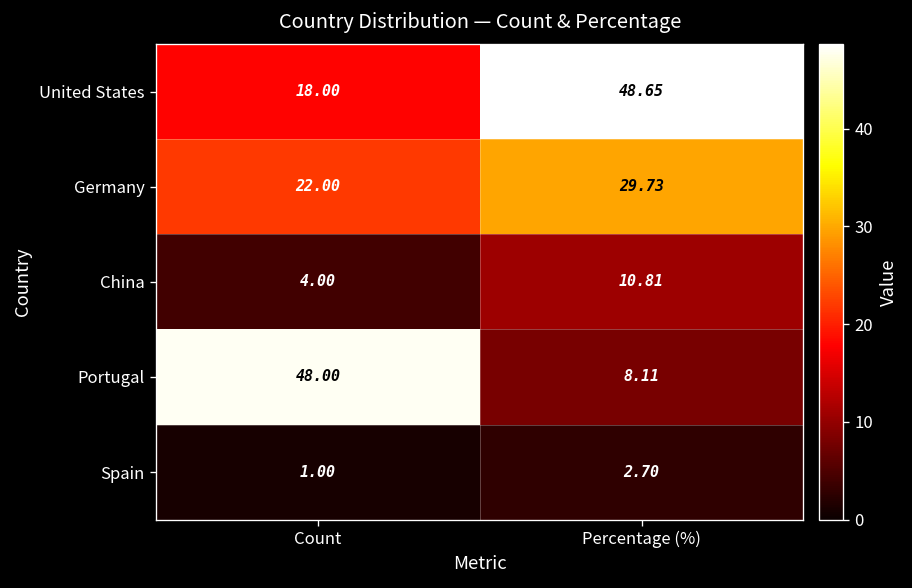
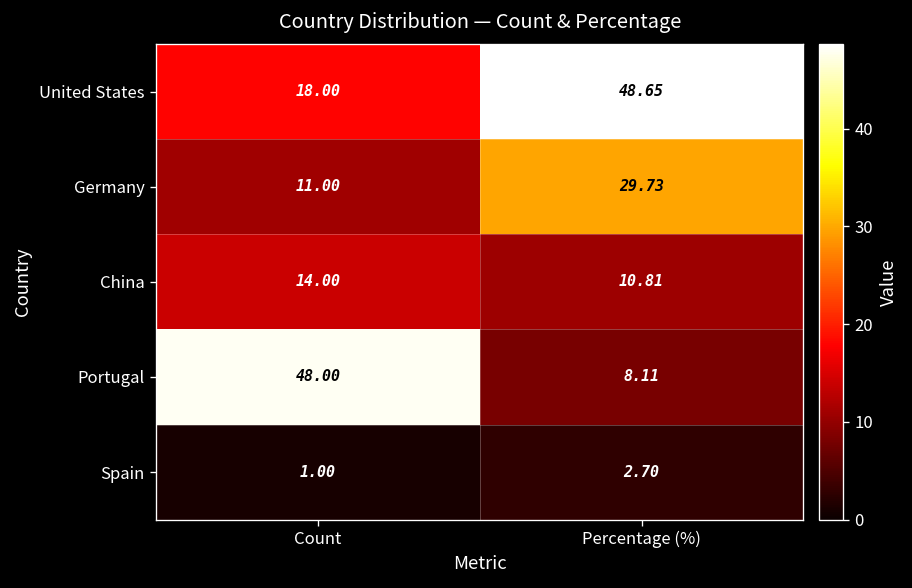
Germany, Count: 22.00 -> 11.00
China, Count: 4.00 -> 14.00
